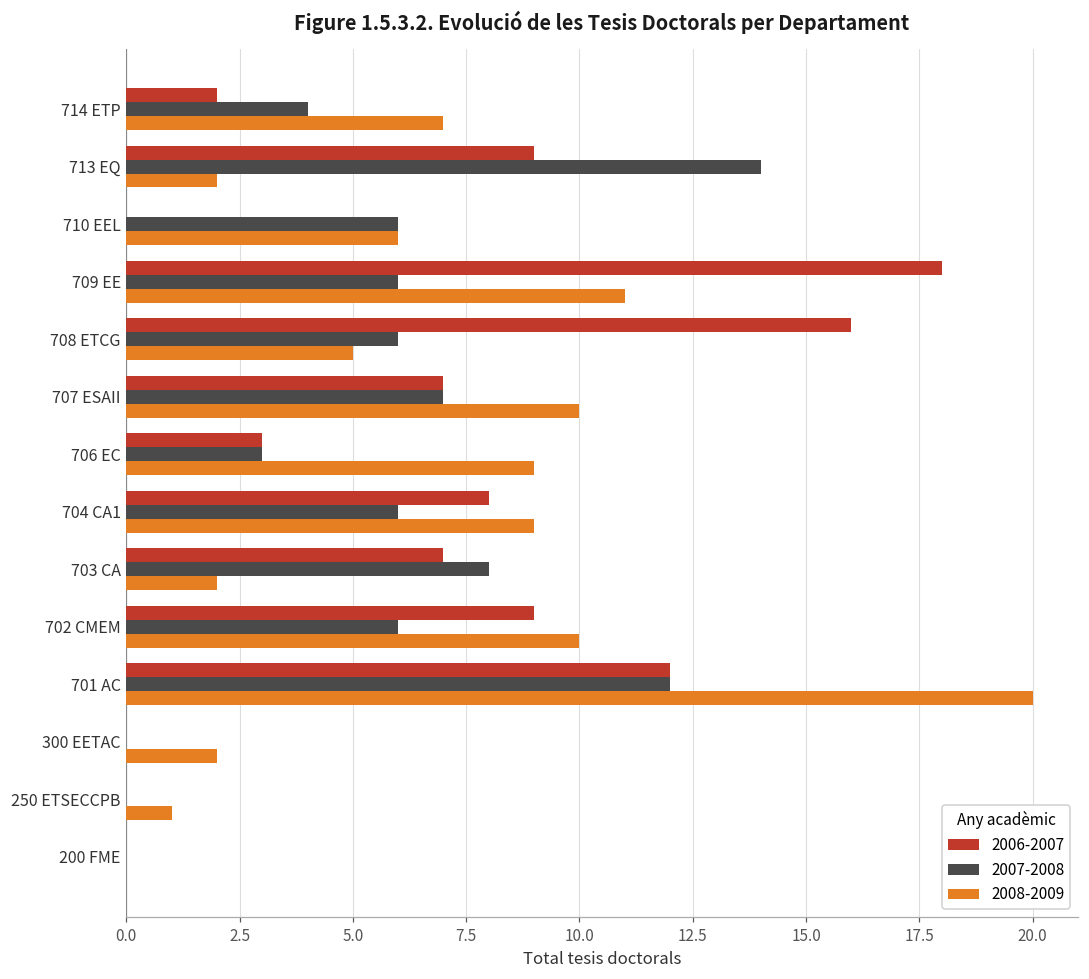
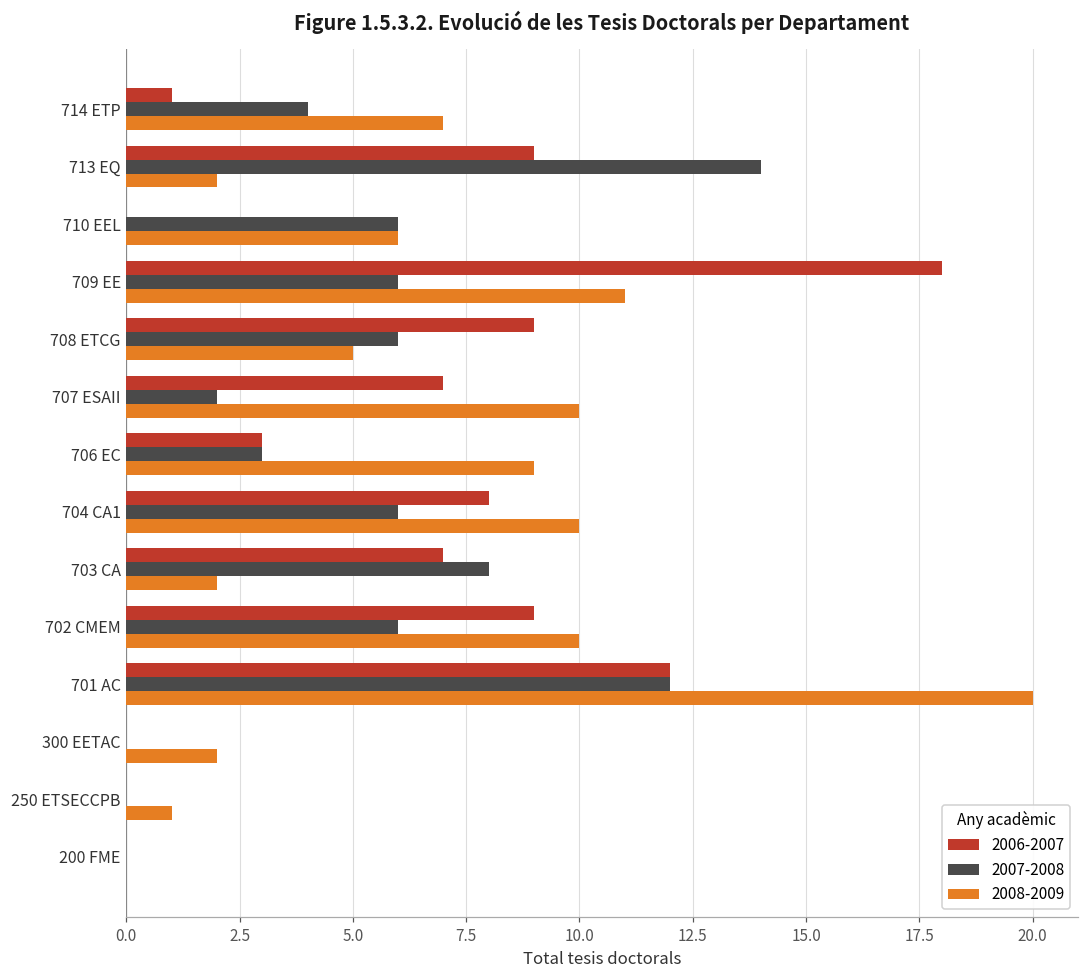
2006-2007, 714 ETP: 2 -> 1
2006-2007, 708 ETCG: 16 -> 9
2007-2008, 707 ESAII: 7 -> 2
2008-2009, 704 CA1: 9 -> 10
